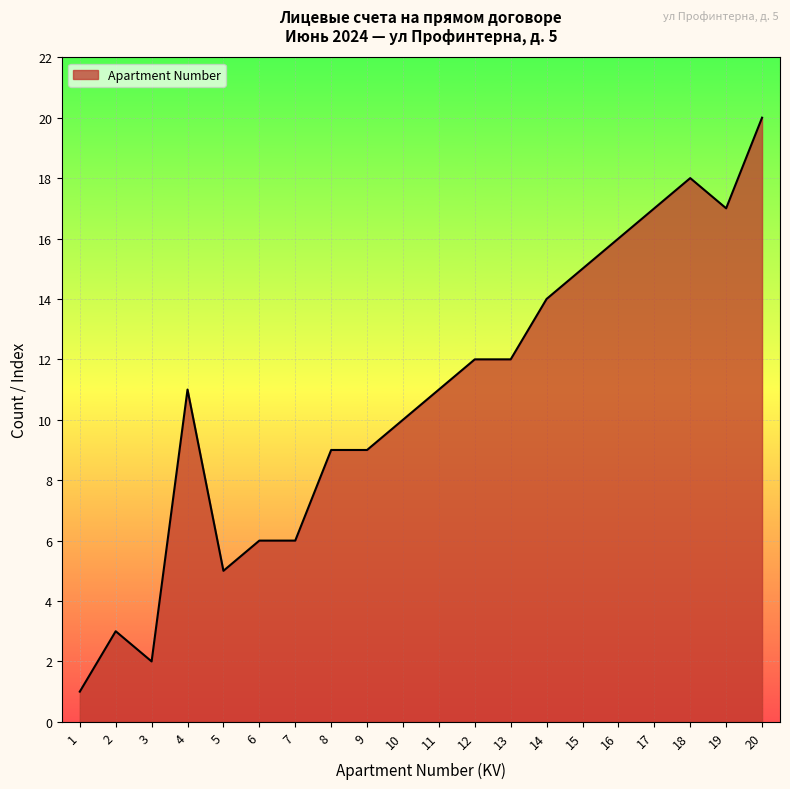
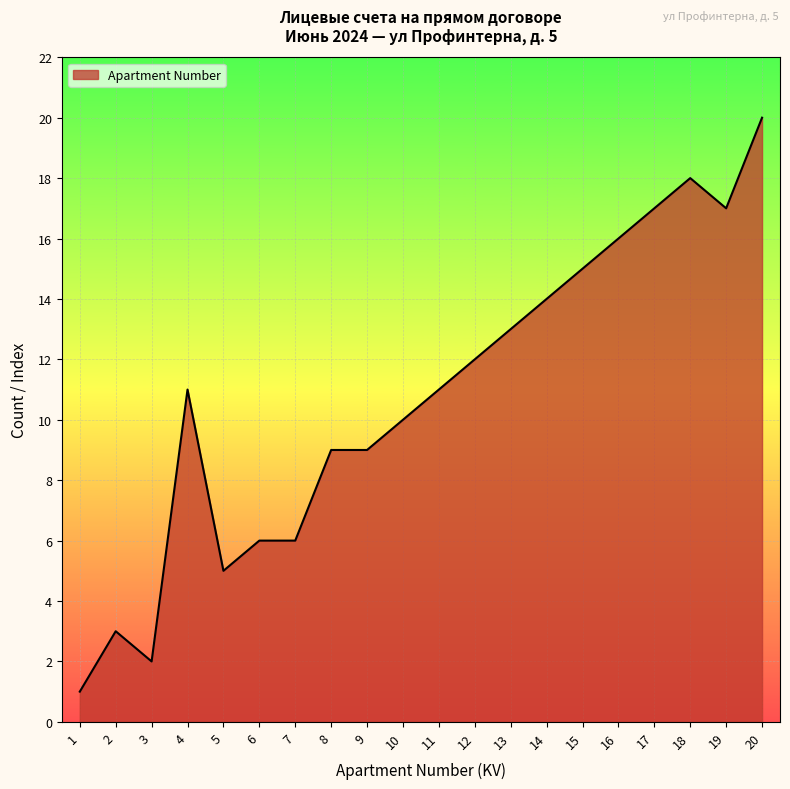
13: 12 -> 13
